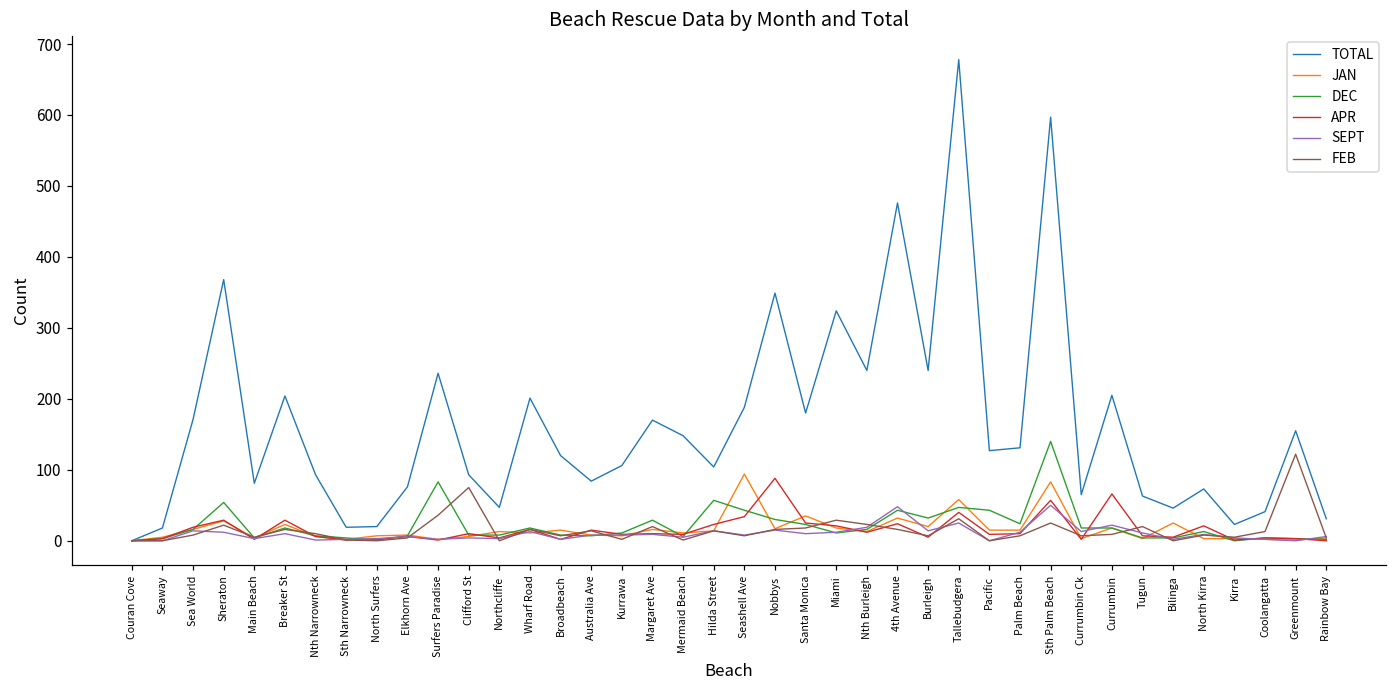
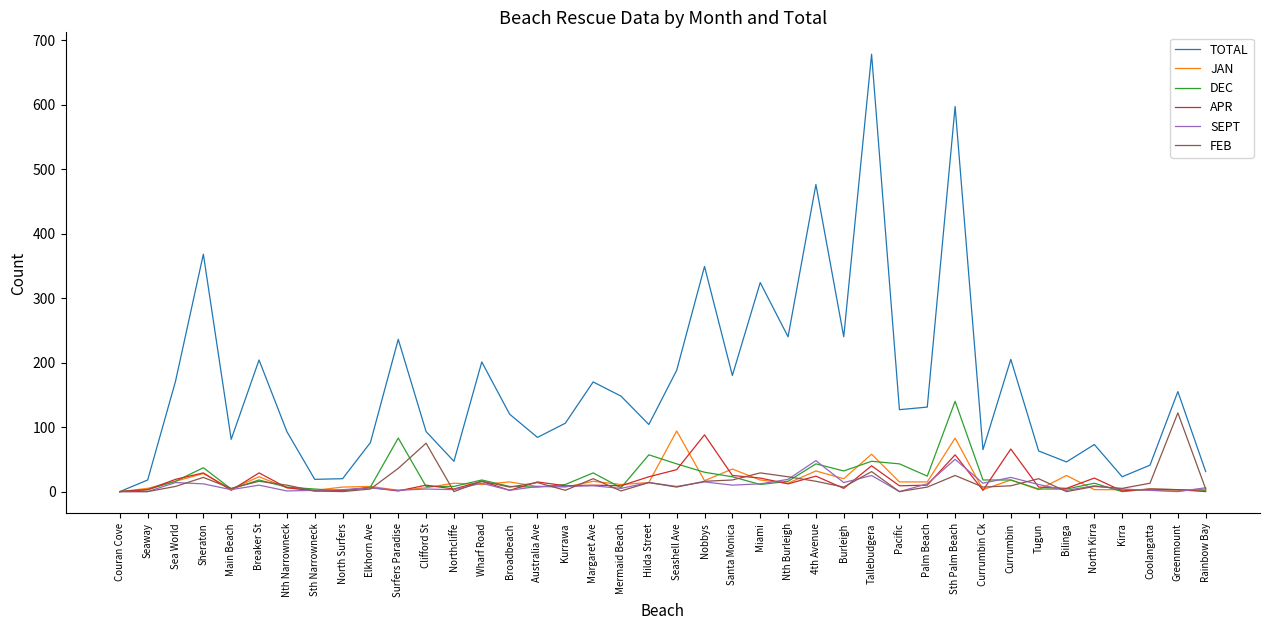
DEC, Sheraton: 50 -> 40
